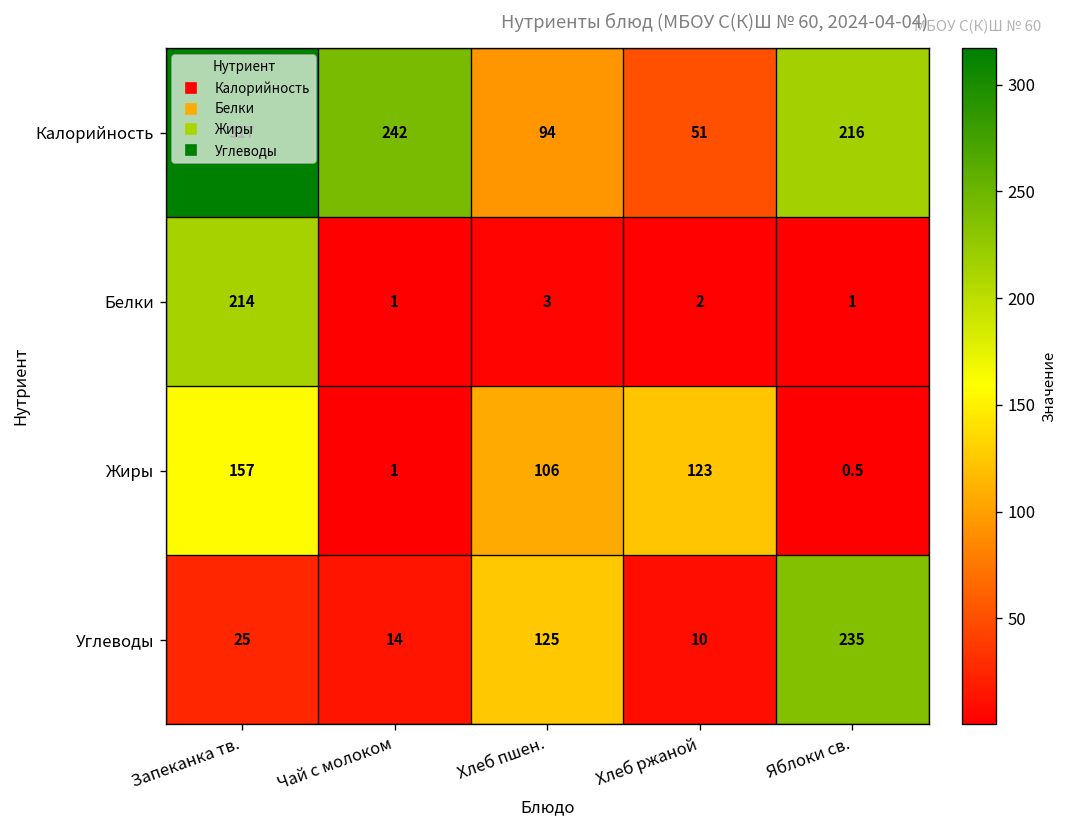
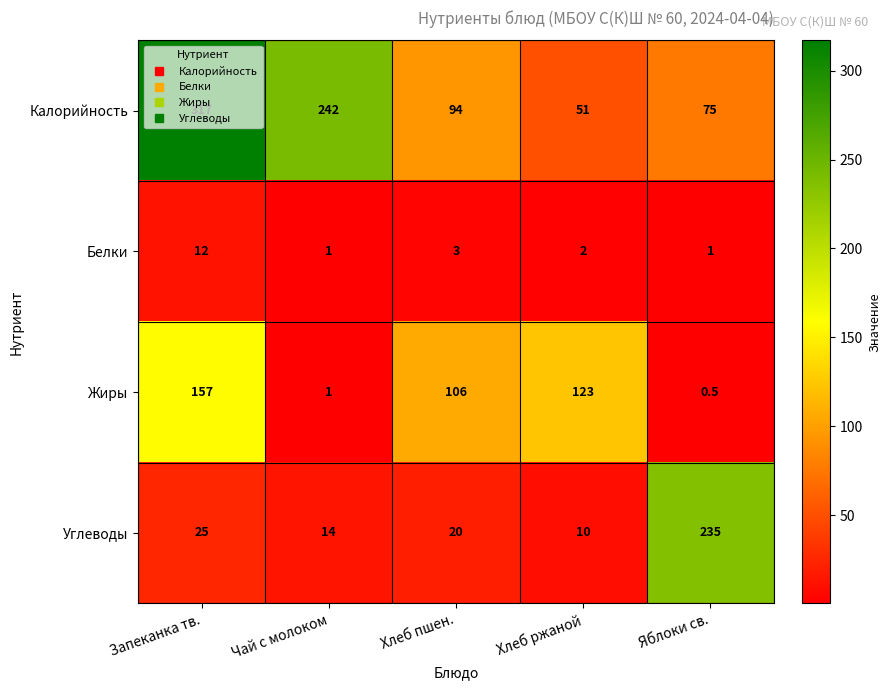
Калорийность, Яблоки св.: 216 -> 75
Белки, Запеканка тв.: 214 -> 12
Углеводы, Хлеб пшен.: 125 -> 20
